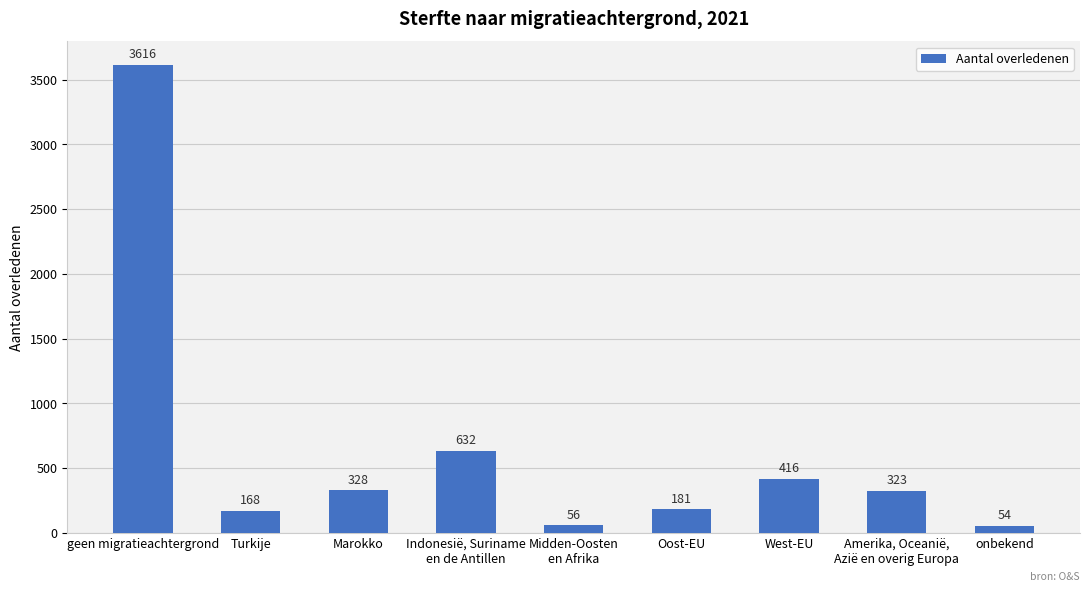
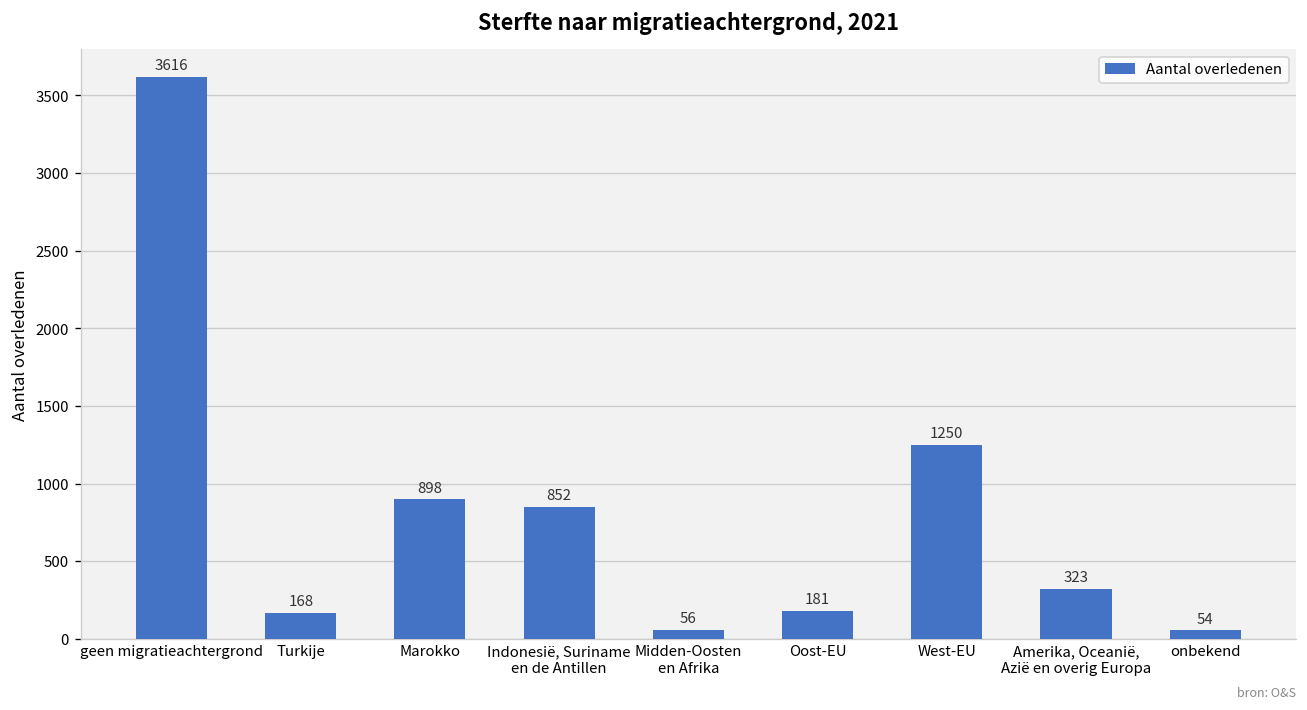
Marokko: 328 -> 898
Indonesië, Suriname en de Antillen: 632 -> 852
West-EU: 416 -> 1250
